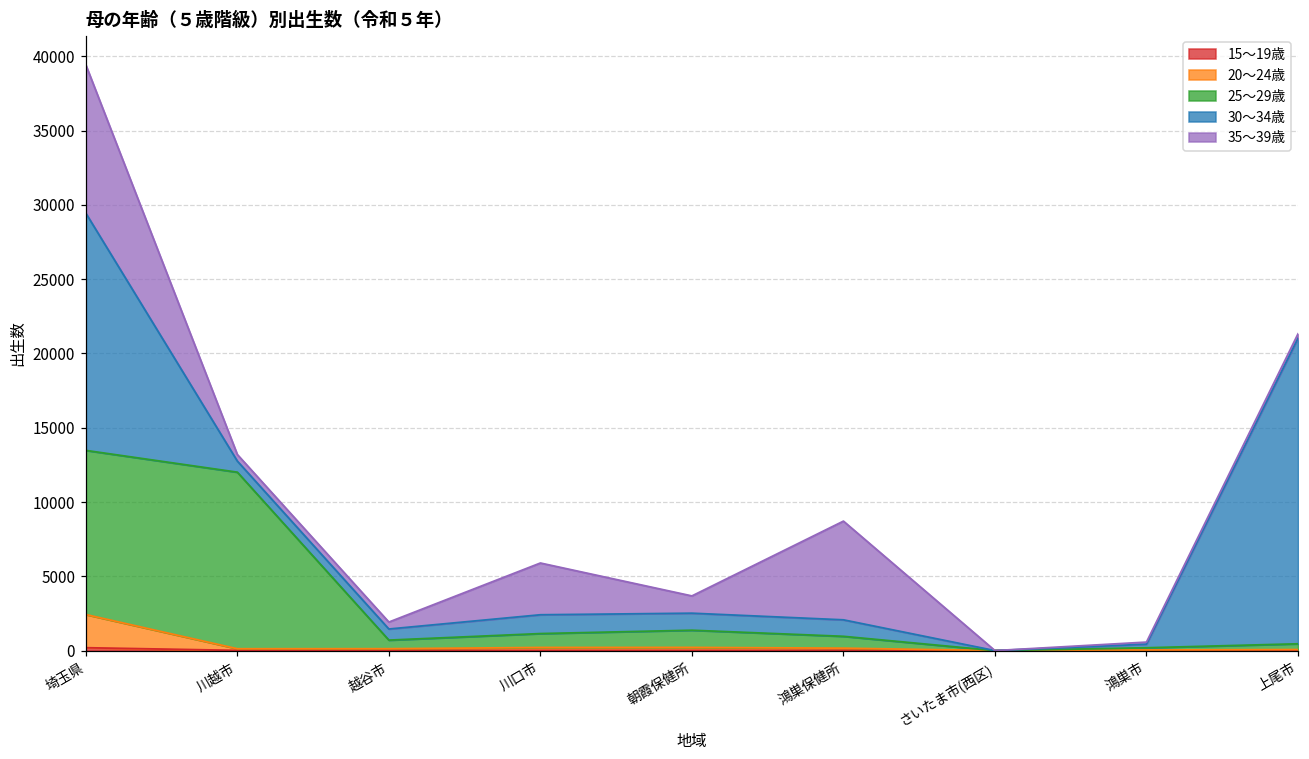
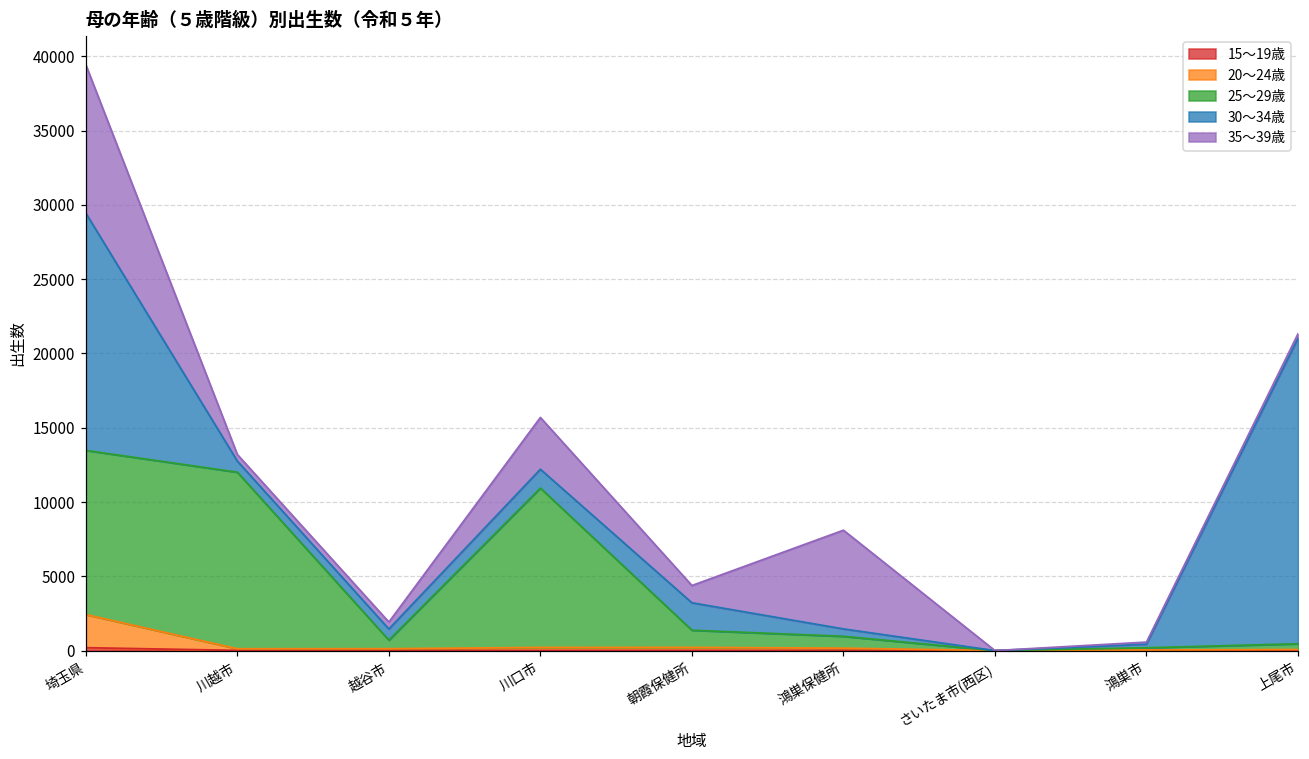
25～29歳, 川口市: 900 -> 10700
30～34歳, 朝霞保健所: 1100 -> 1800
30～34歳, 鴻巣保健所: 1100 -> 500
